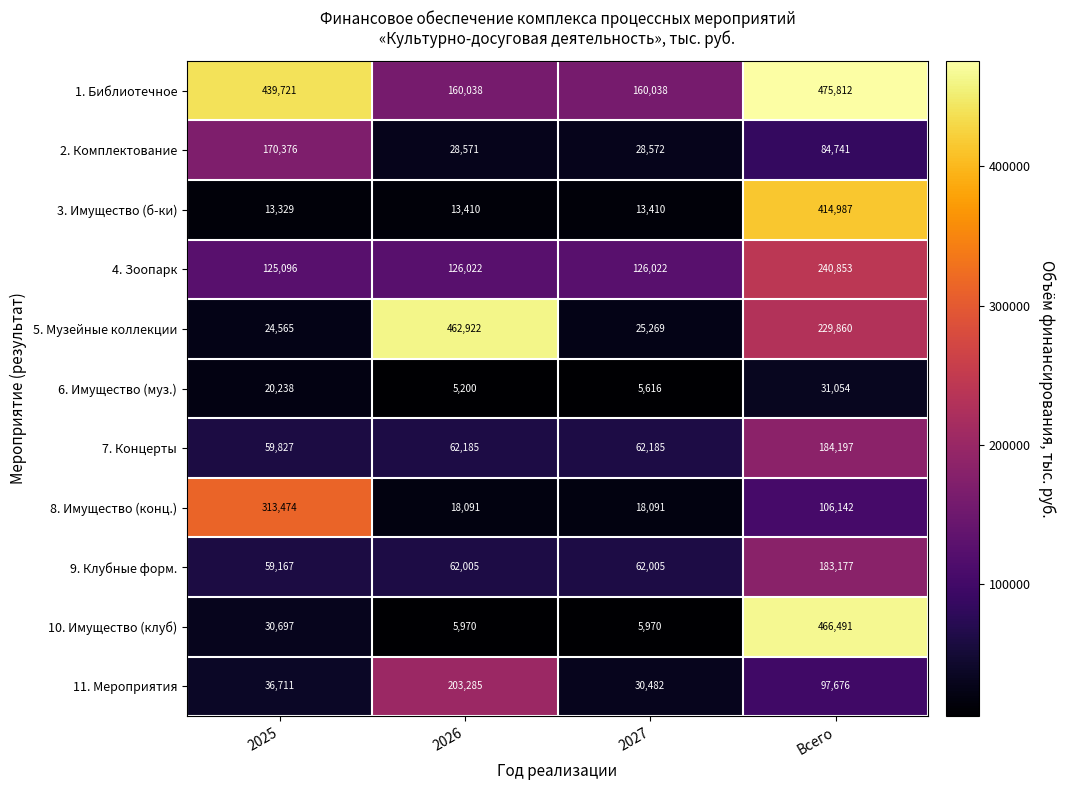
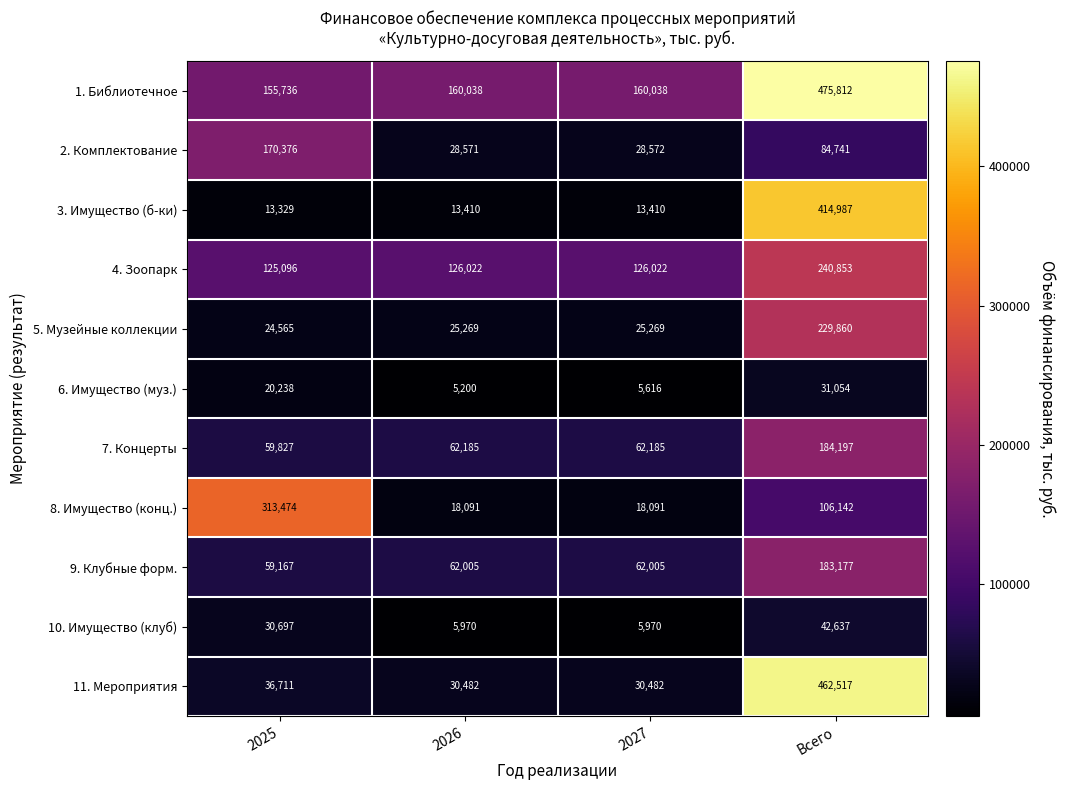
1. Библиотечное, 2025: 439,721 -> 155,736
5. Музейные коллекции, 2026: 462,922 -> 25,269
10. Имущество (клуб), Всего: 466,491 -> 42,637
11. Мероприятия, 2026: 203,285 -> 30,482
11. Мероприятия, Всего: 97,676 -> 462,517
